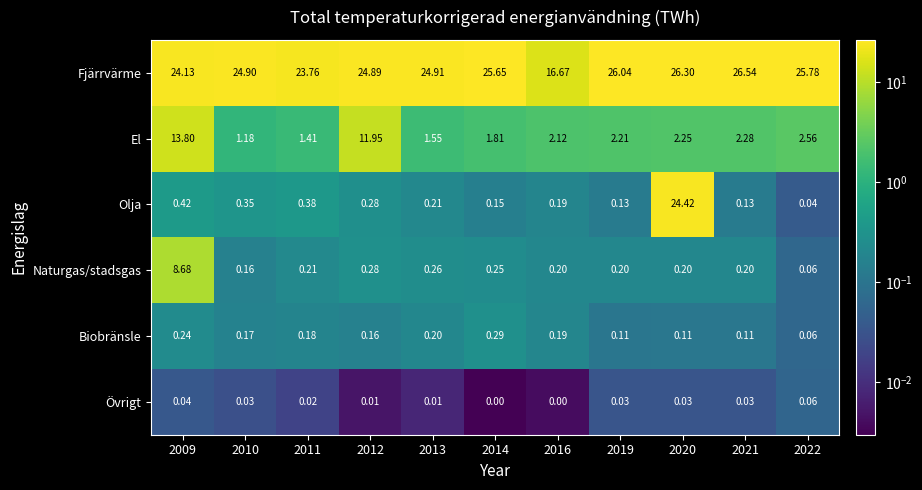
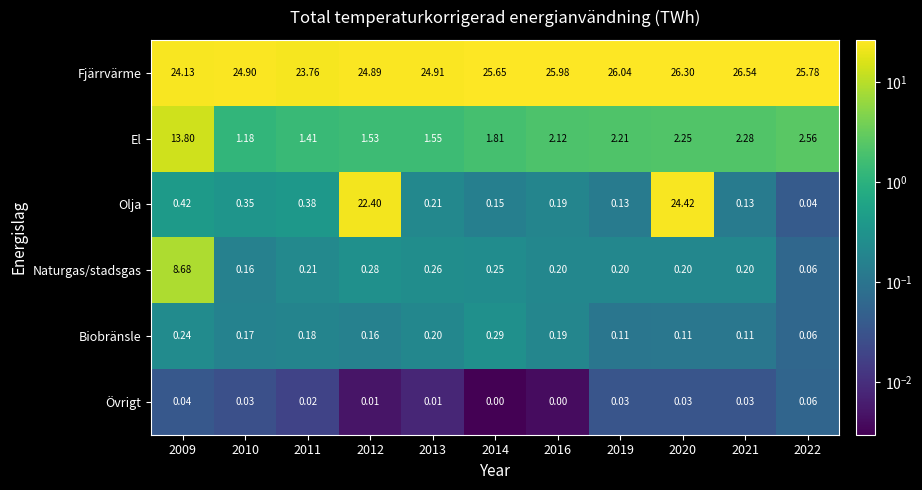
Fjärrvärme, 2016: 16.67 -> 25.98
El, 2012: 11.95 -> 1.53
Olja, 2012: 0.28 -> 22.40
